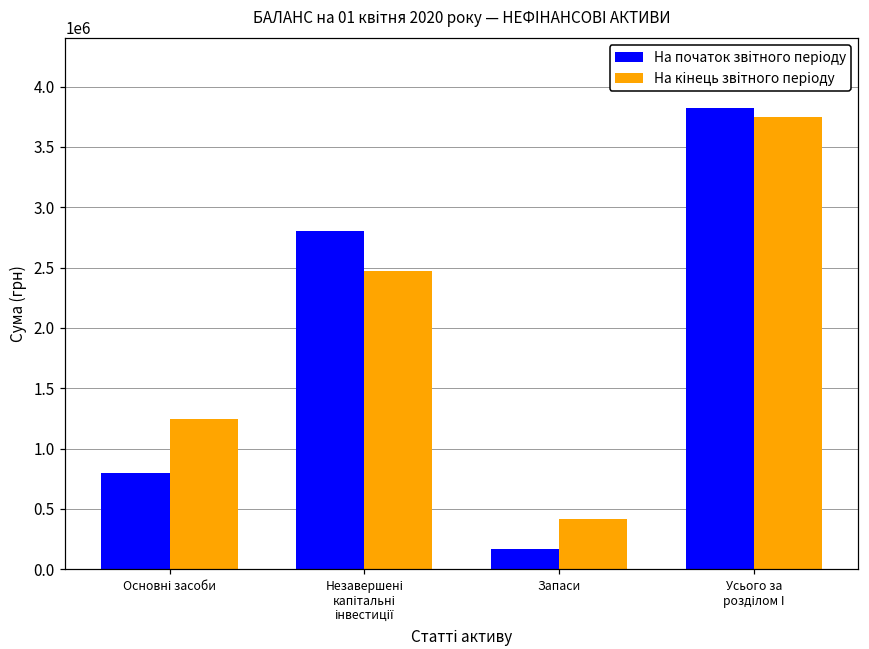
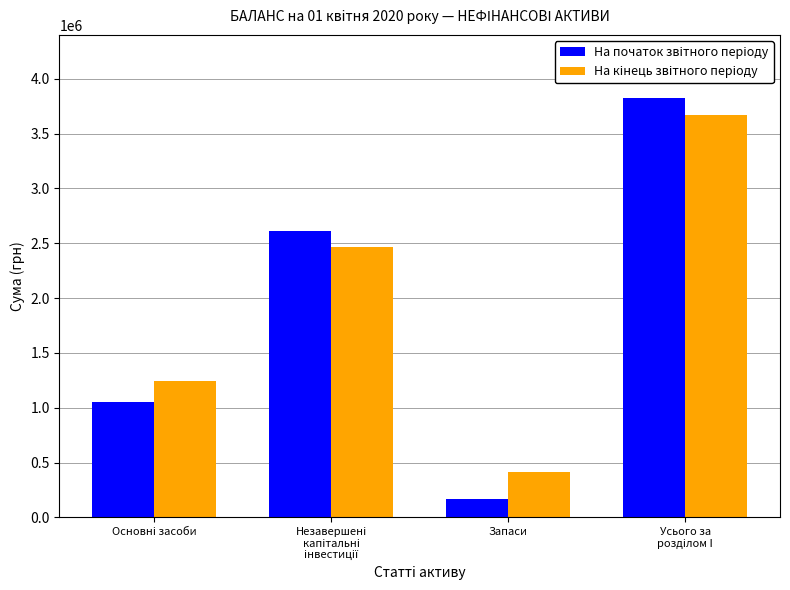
На початок звітного періоду, Основні засоби: 790000 -> 1050000
На початок звітного періоду, Незавершені капітальні інвестиції: 2810000 -> 2610000
На кінець звітного періоду, Усього за розділом І: 3750000 -> 3670000
